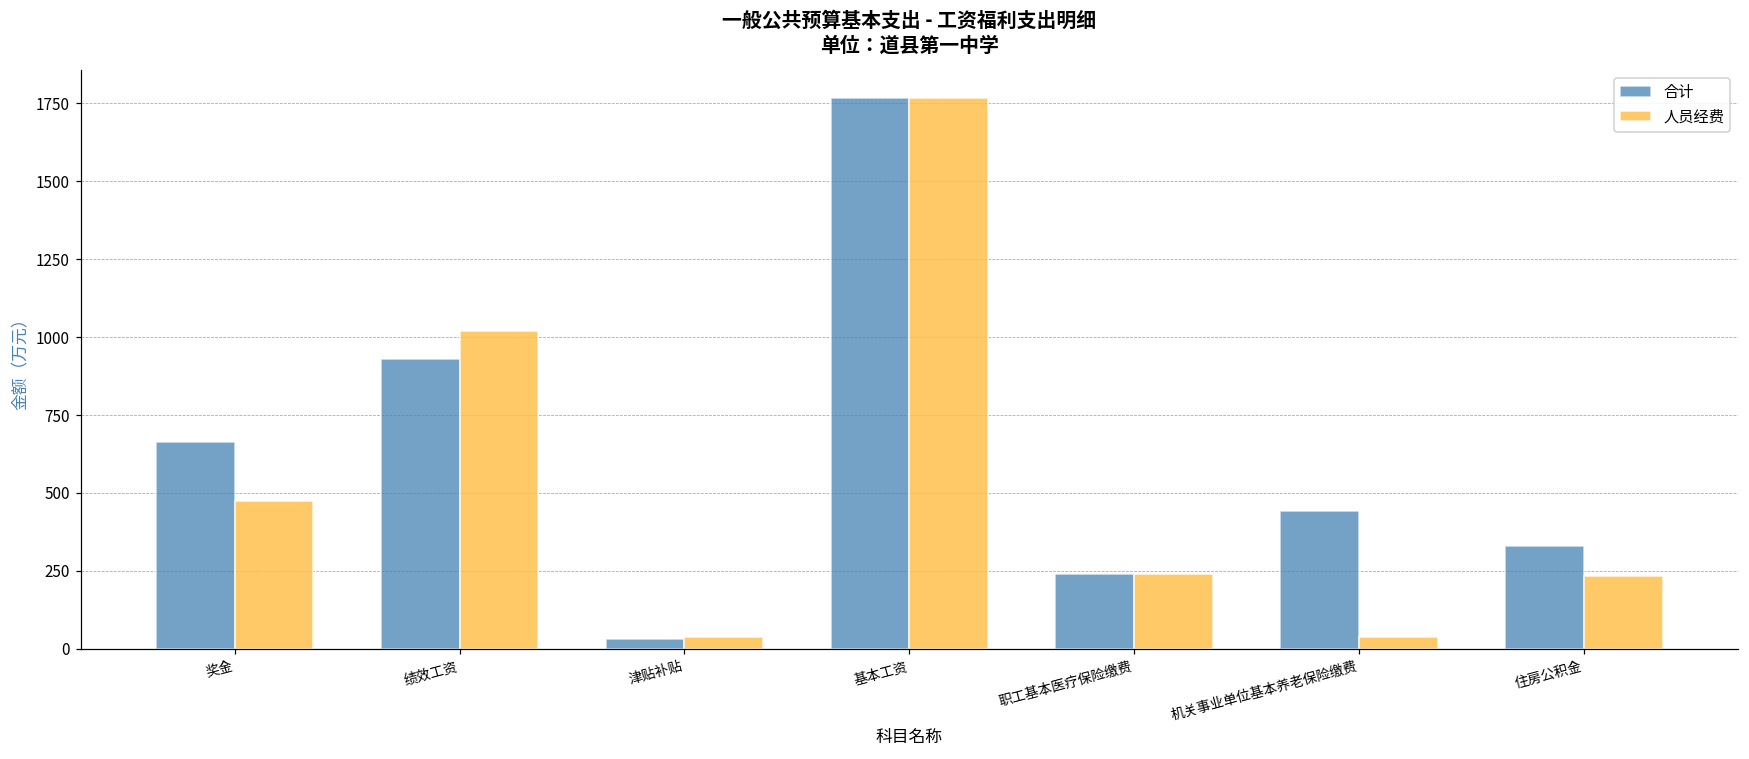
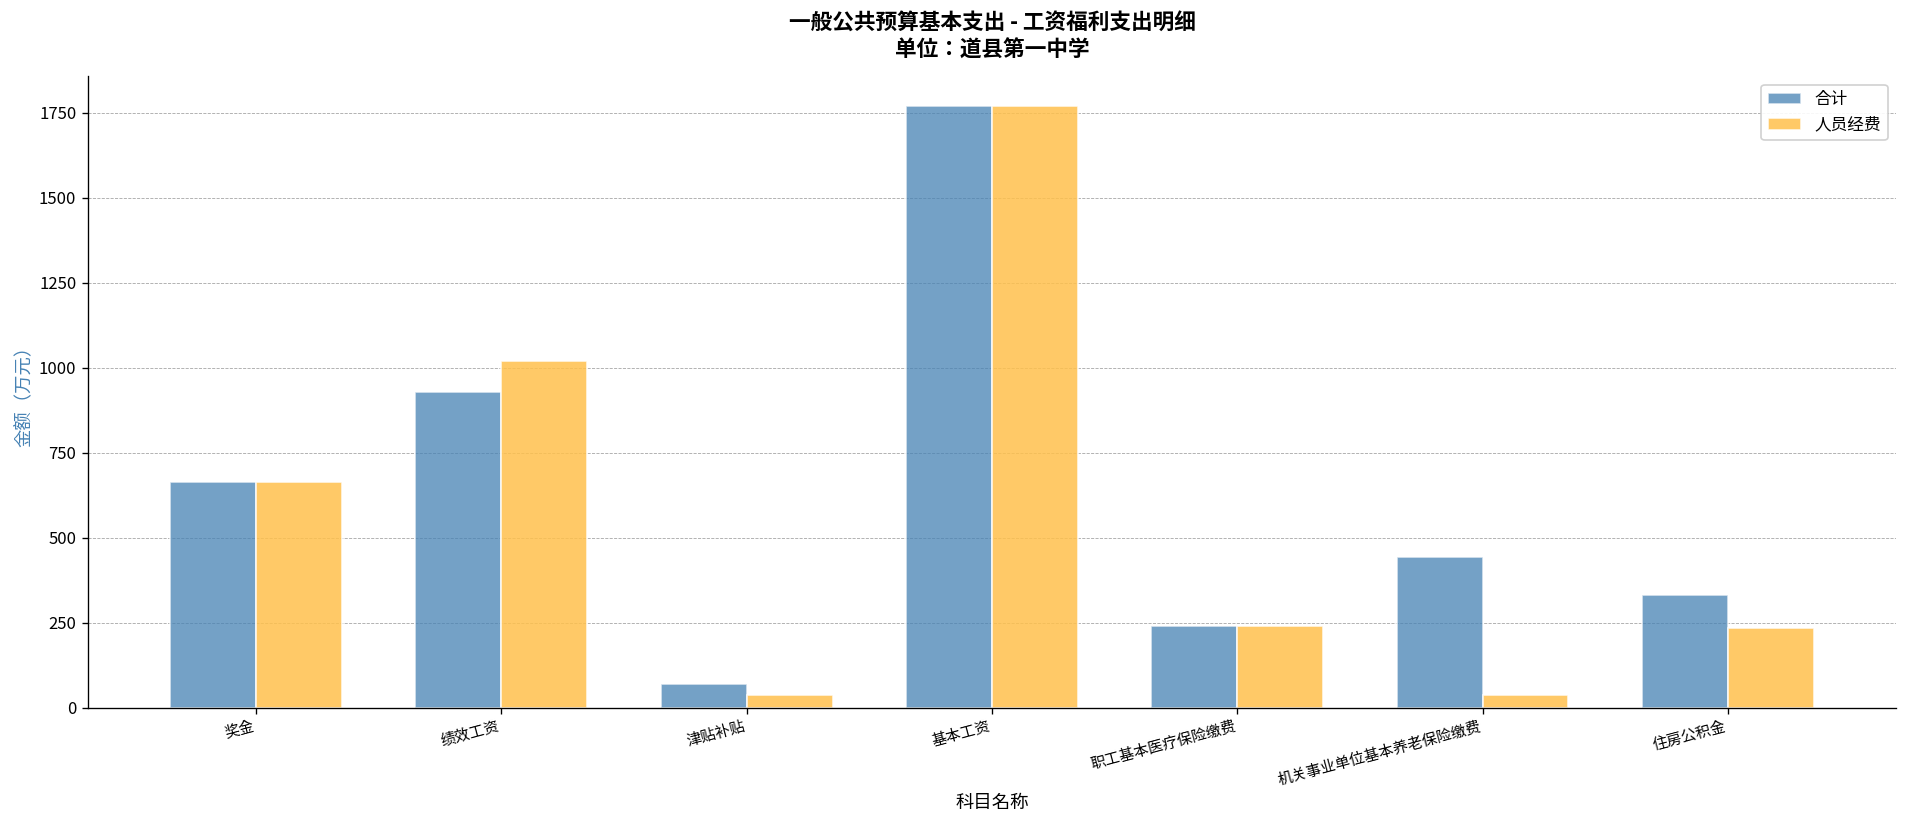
人员经费, 奖金: 480 -> 660
合计, 津贴补贴: 30 -> 70
